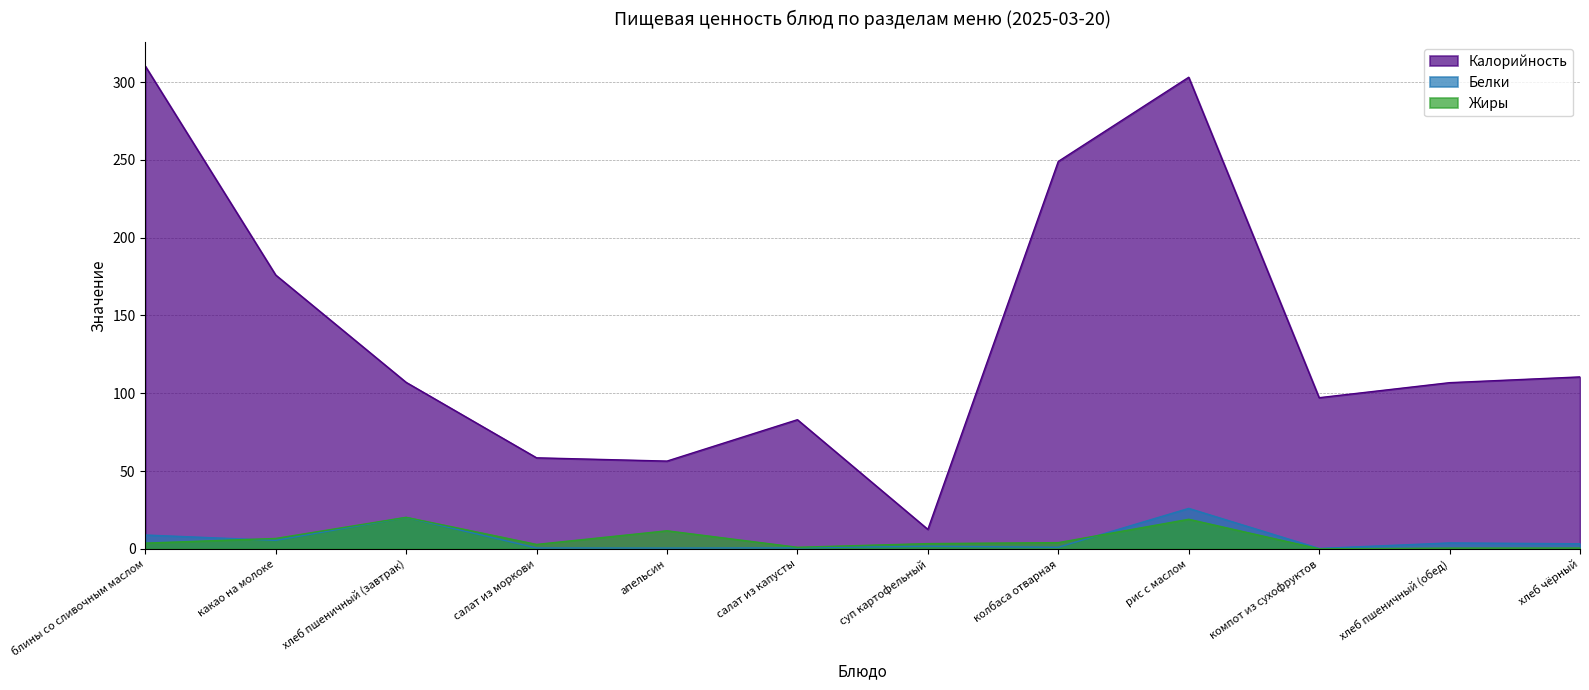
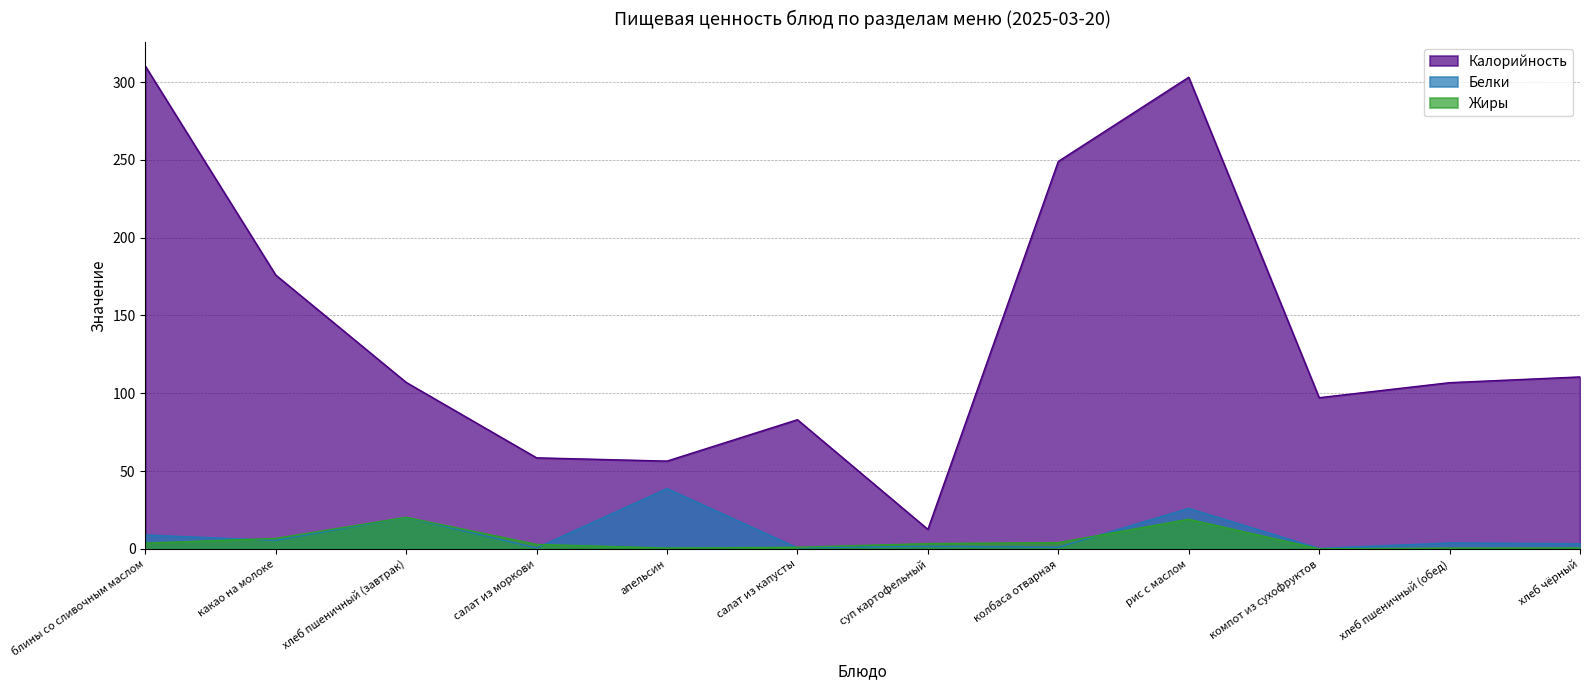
Белки, апельсин: 1 -> 39
Жиры, апельсин: 12 -> 1
